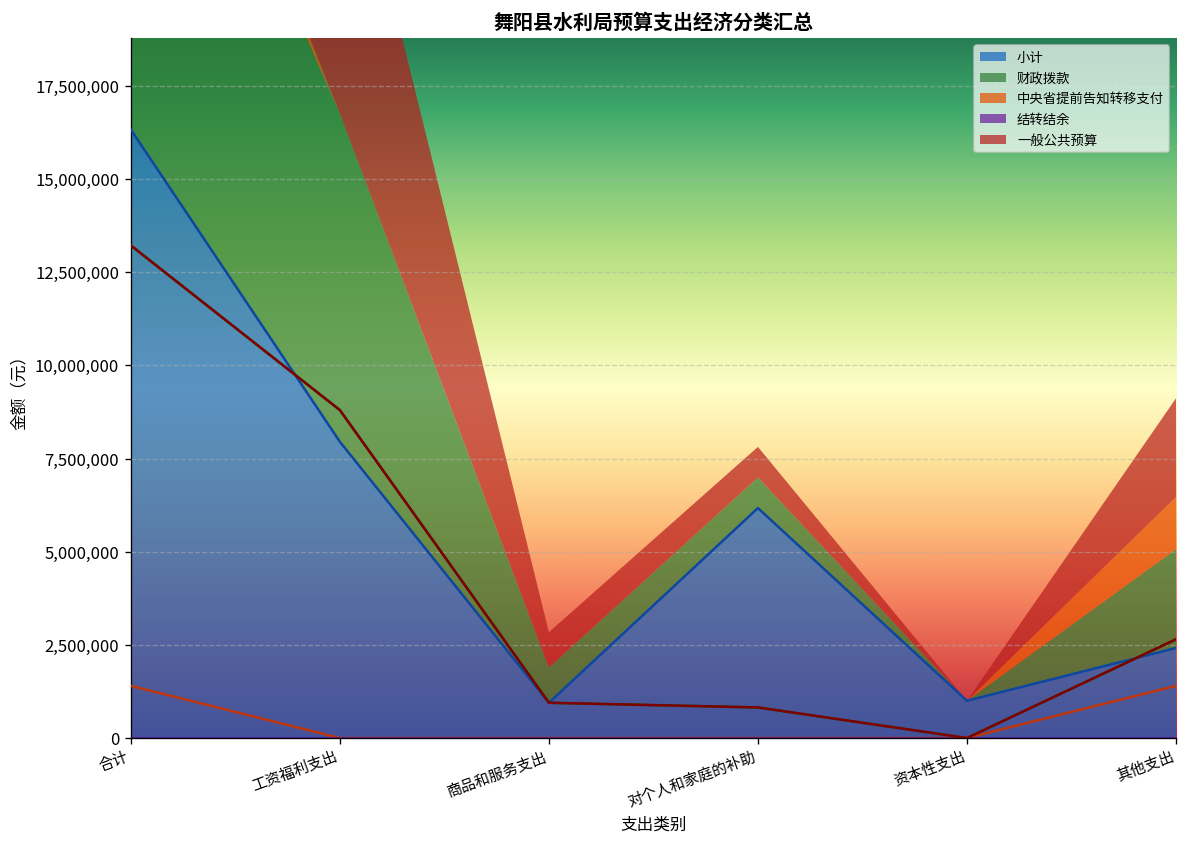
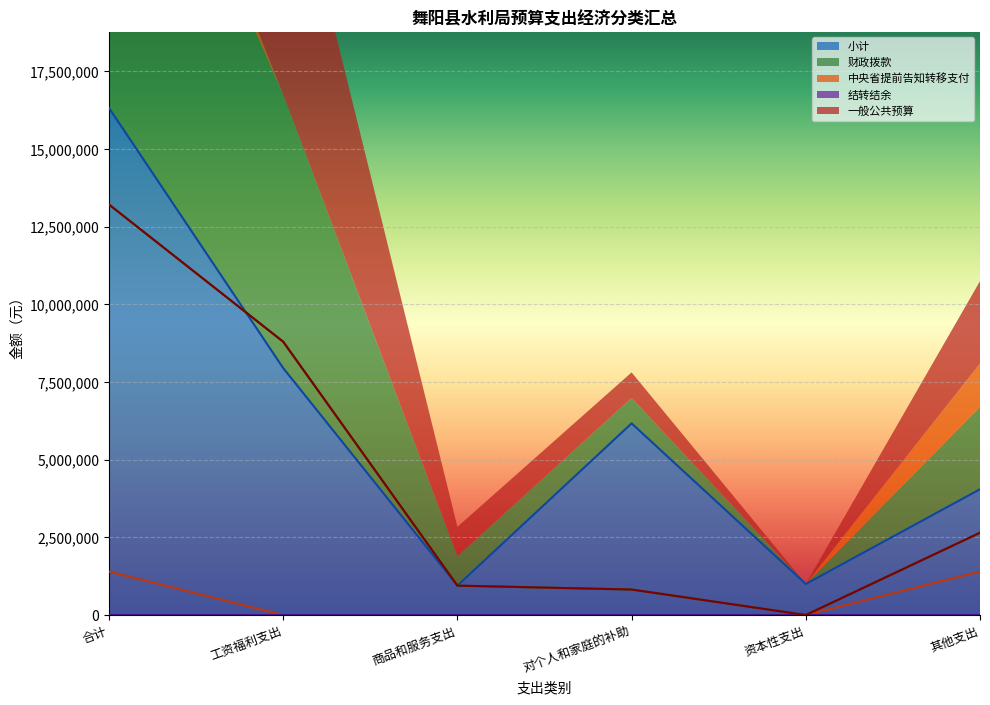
小计, 其他支出: 2,400,000 -> 4,100,000
